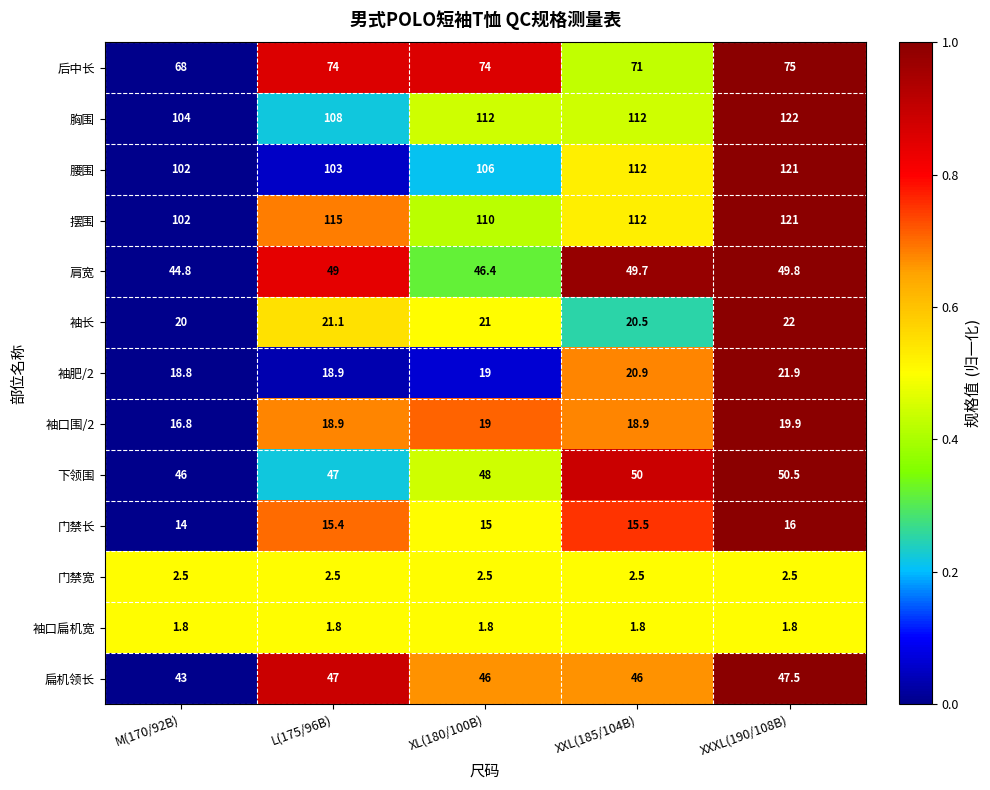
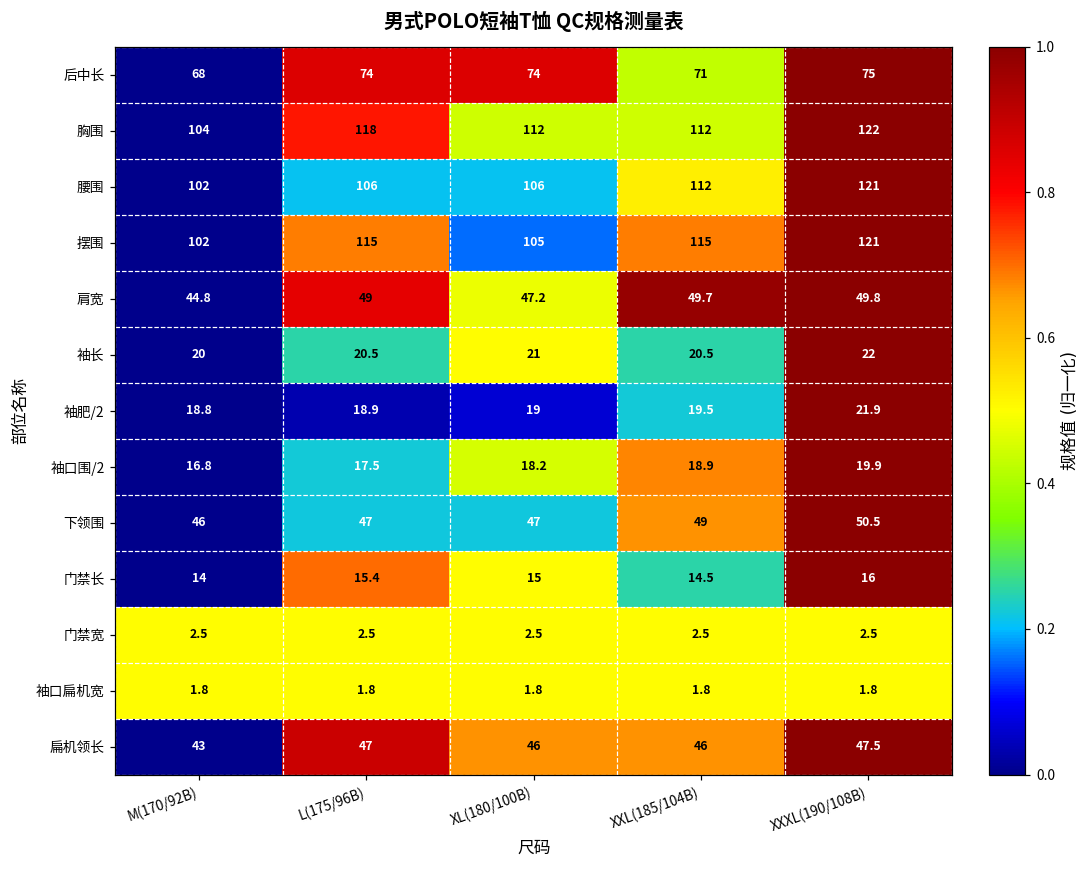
胸围, L(175/96B): 108 -> 118
腰围, L(175/96B): 103 -> 106
摆围, XL(180/100B): 110 -> 105
摆围, XXL(185/104B): 112 -> 115
肩宽, XL(180/100B): 46.4 -> 47.2
袖长, L(175/96B): 21.1 -> 20.5
袖肥/2, XXL(185/104B): 20.9 -> 19.5
袖口围/2, L(175/96B): 18.9 -> 17.5
袖口围/2, XL(180/100B): 19 -> 18.2
下领围, XL(180/100B): 48 -> 47
下领围, XXL(185/104B): 50 -> 49
门禁长, XXL(185/104B): 15.5 -> 14.5
